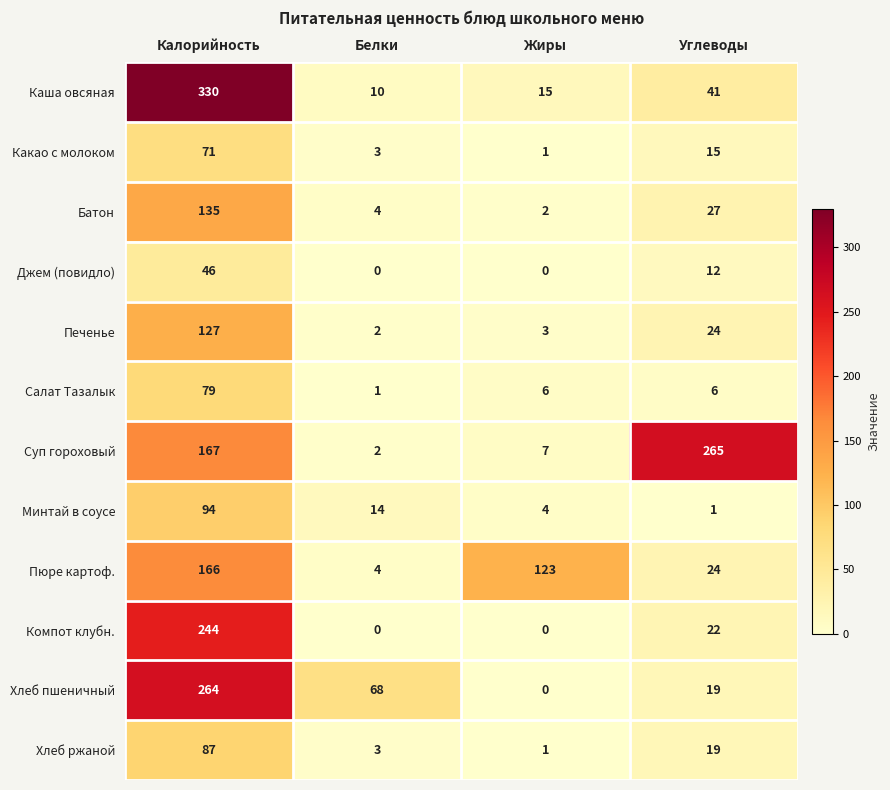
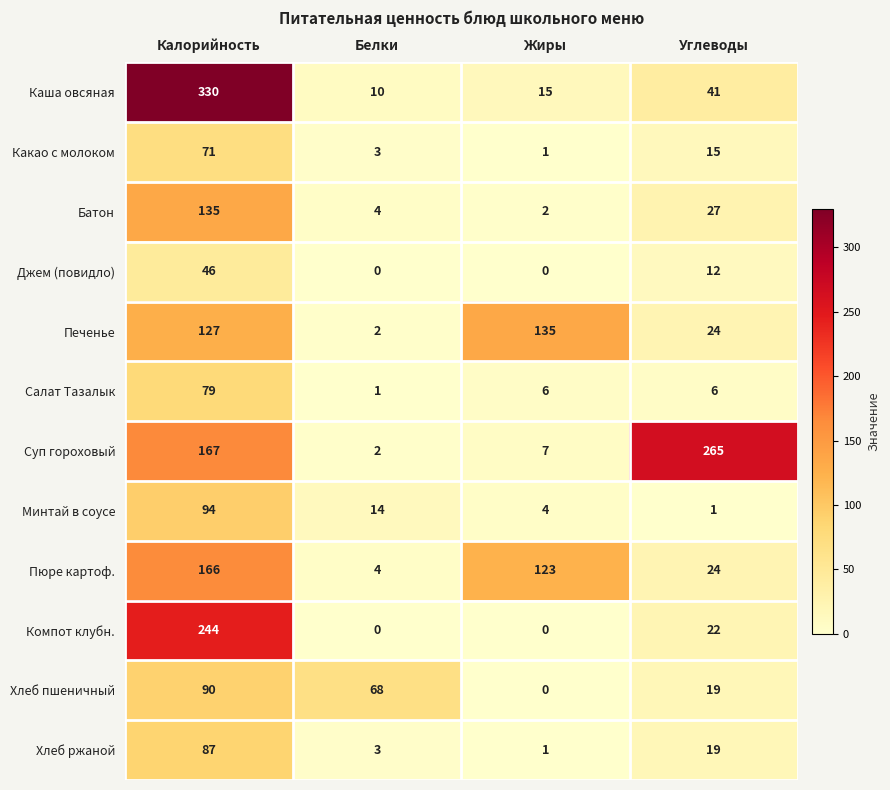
Печенье, Жиры: 3 -> 135
Хлеб пшеничный, Калорийность: 264 -> 90
